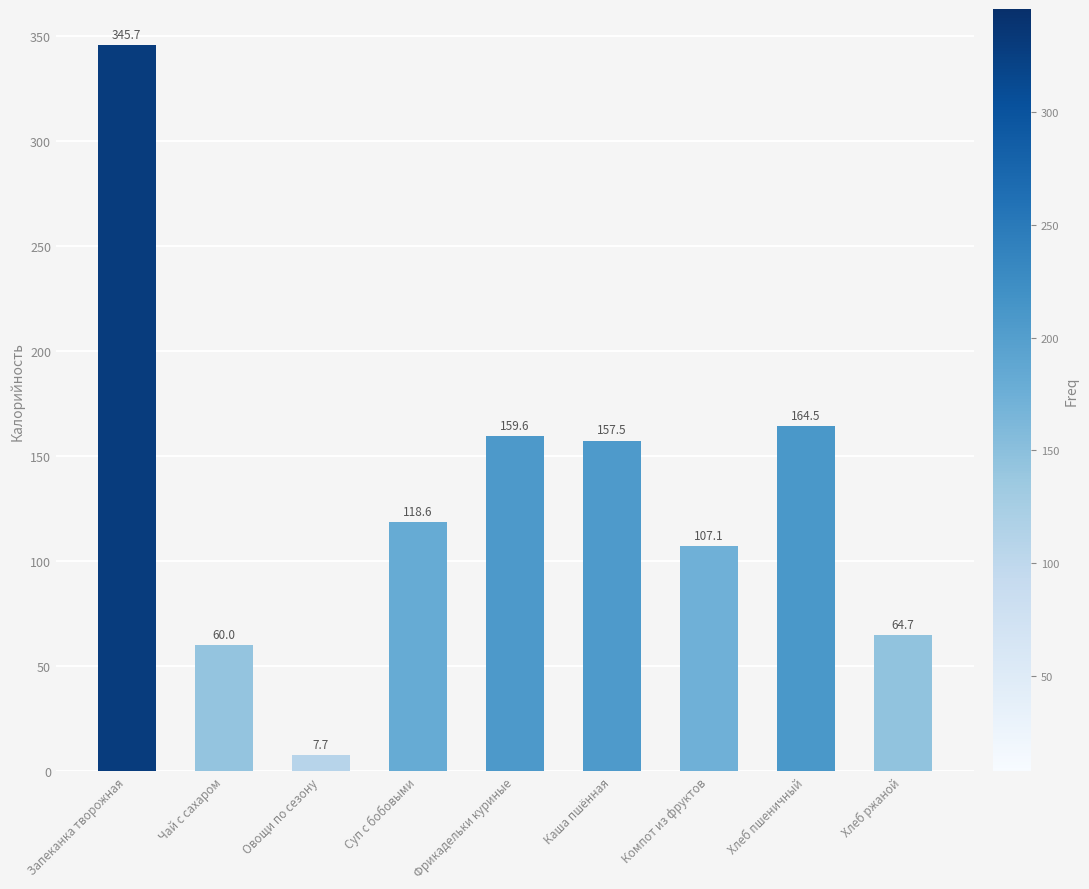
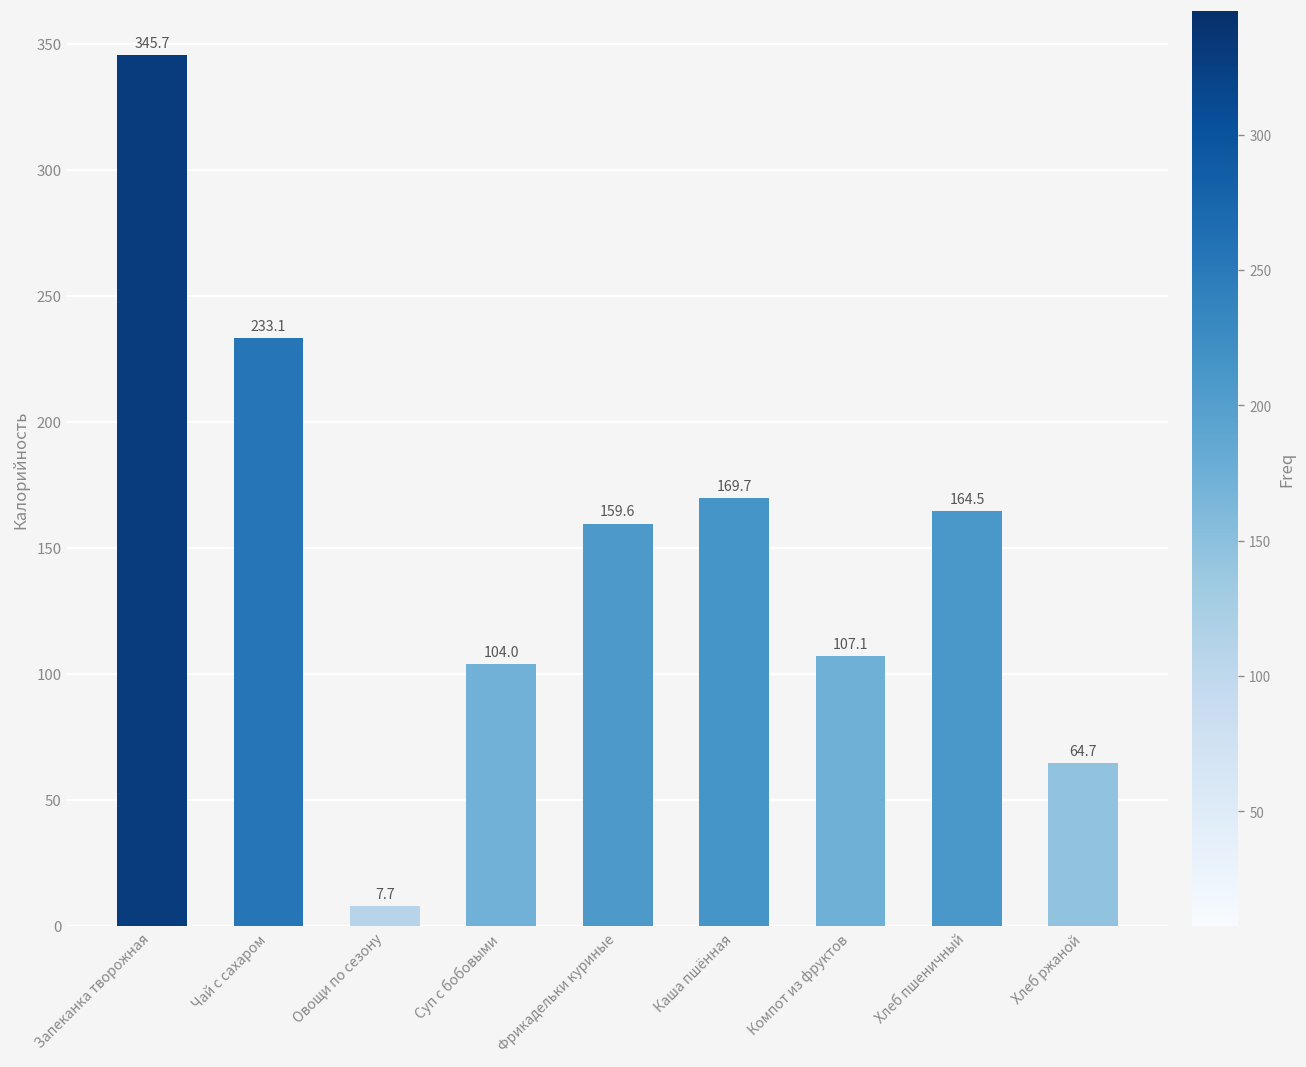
Чай с сахаром: 60.0 -> 233.1
Суп с бобовыми: 118.6 -> 104.0
Каша пшённая: 157.5 -> 169.7
